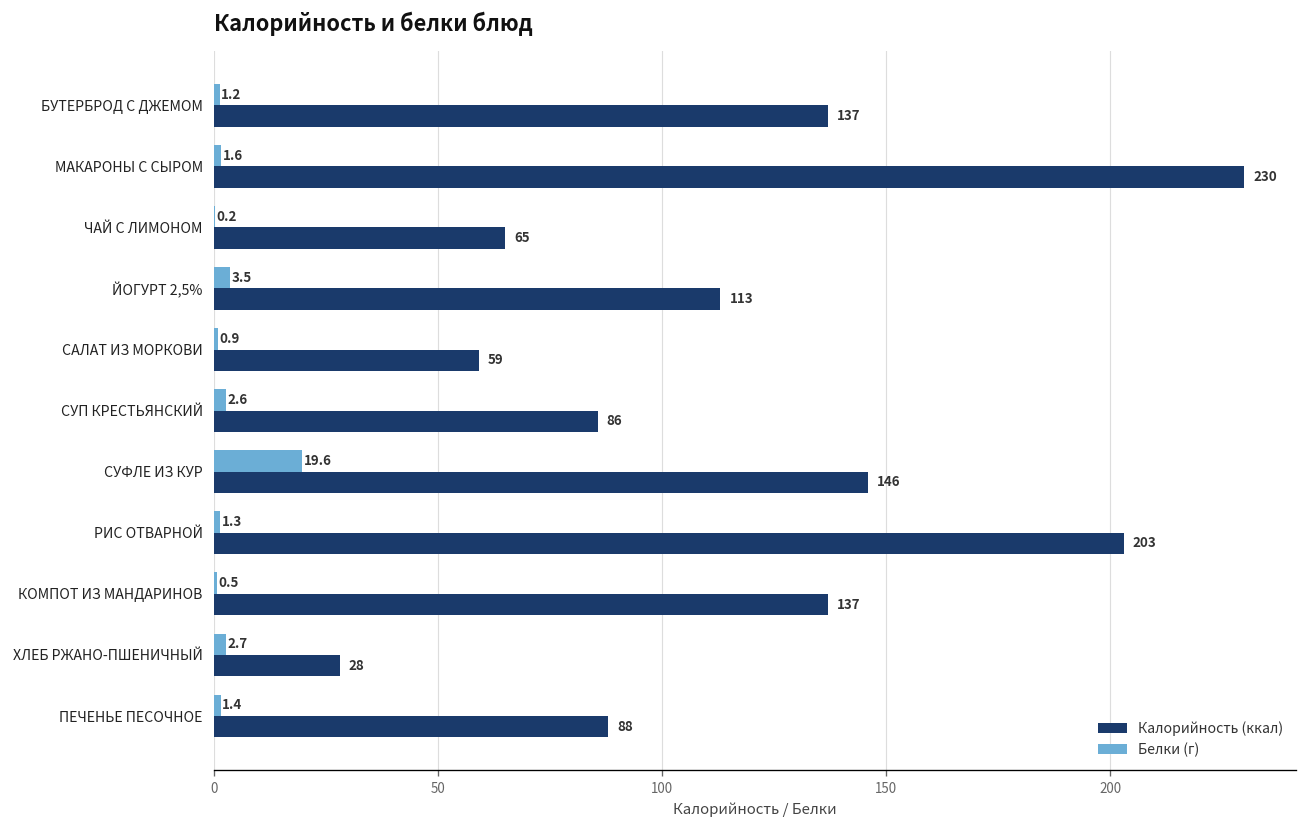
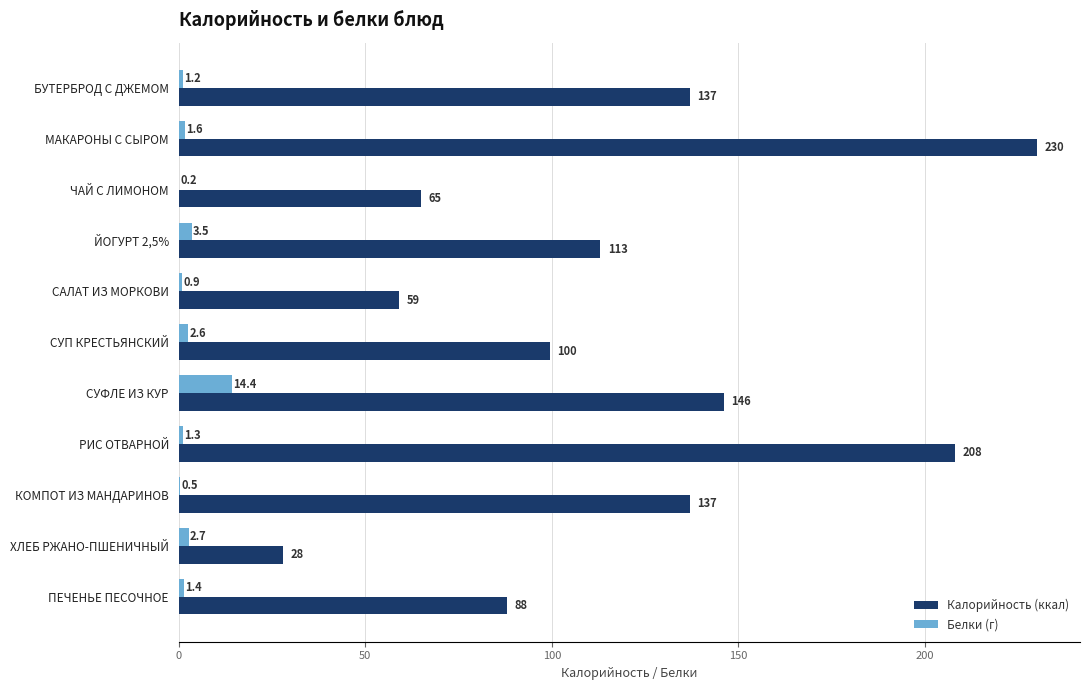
Калорийность (ккал), СУП КРЕСТЬЯНСКИЙ: 86 -> 100
Белки (г), СУФЛЕ ИЗ КУР: 19.6 -> 14.4
Калорийность (ккал), РИС ОТВАРНОЙ: 203 -> 208
